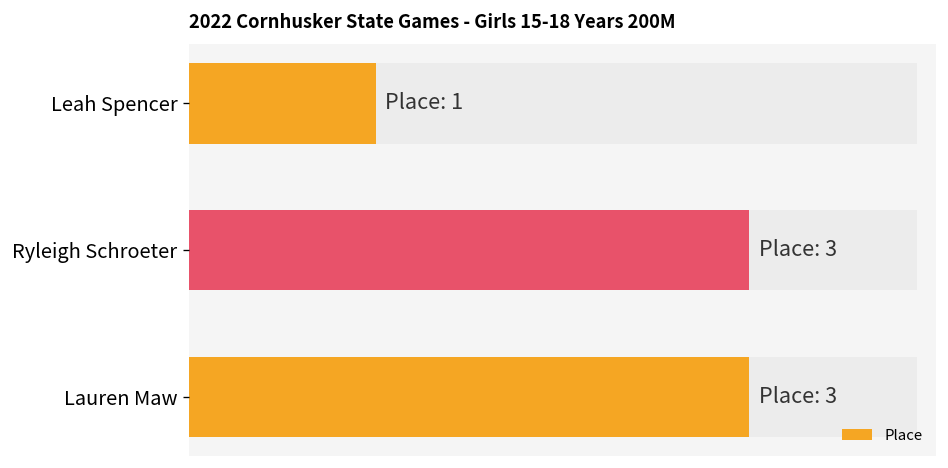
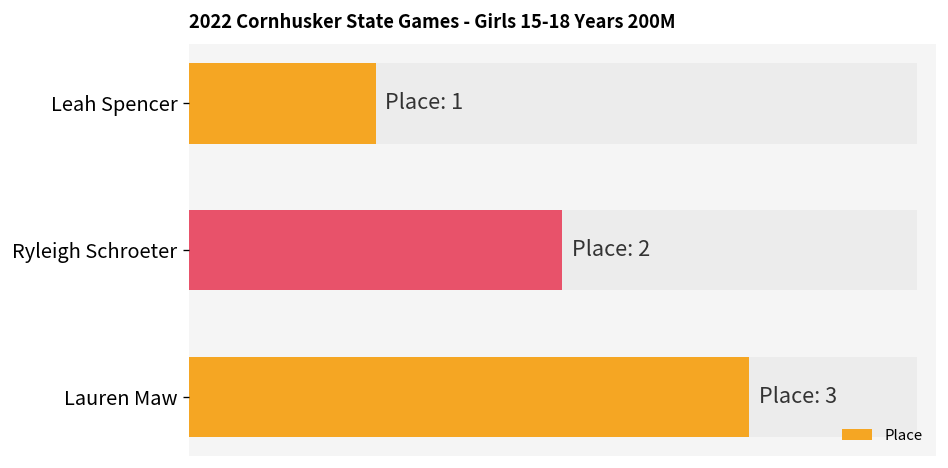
Ryleigh Schroeter: 3 -> 2
